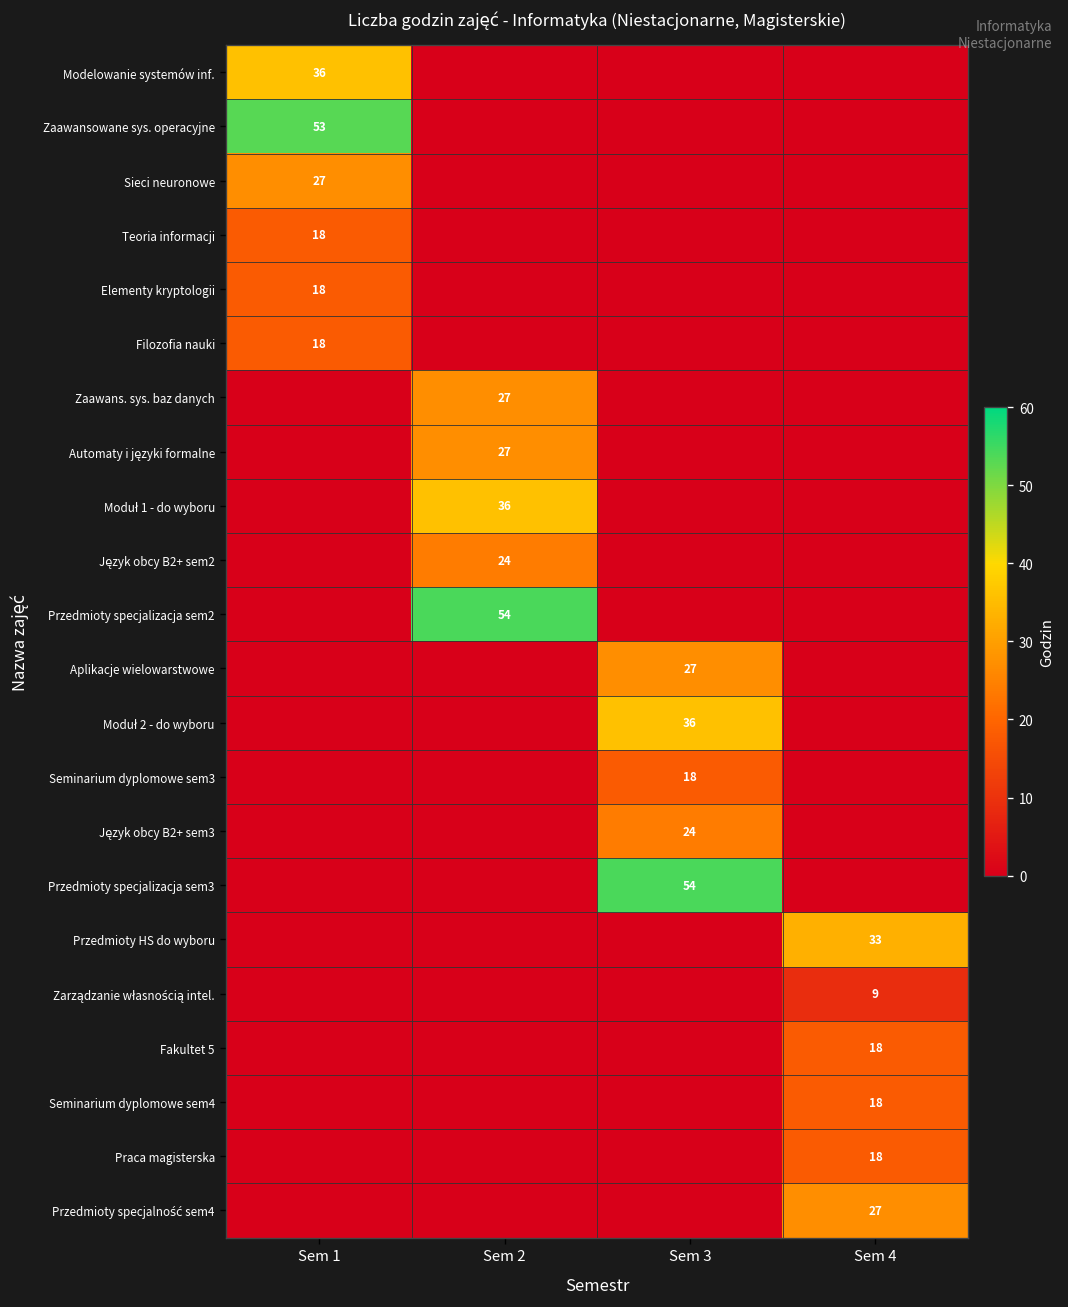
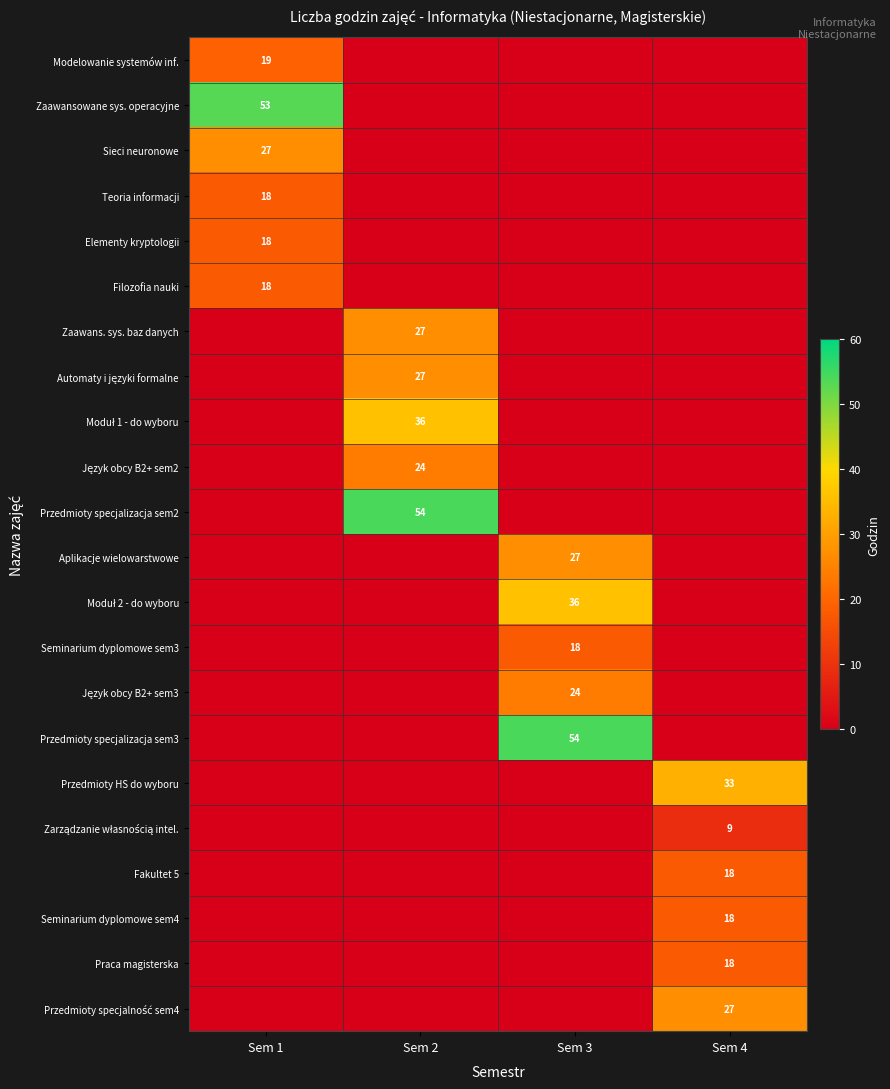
Modelowanie systemów inf., Sem 1: 36 -> 19
